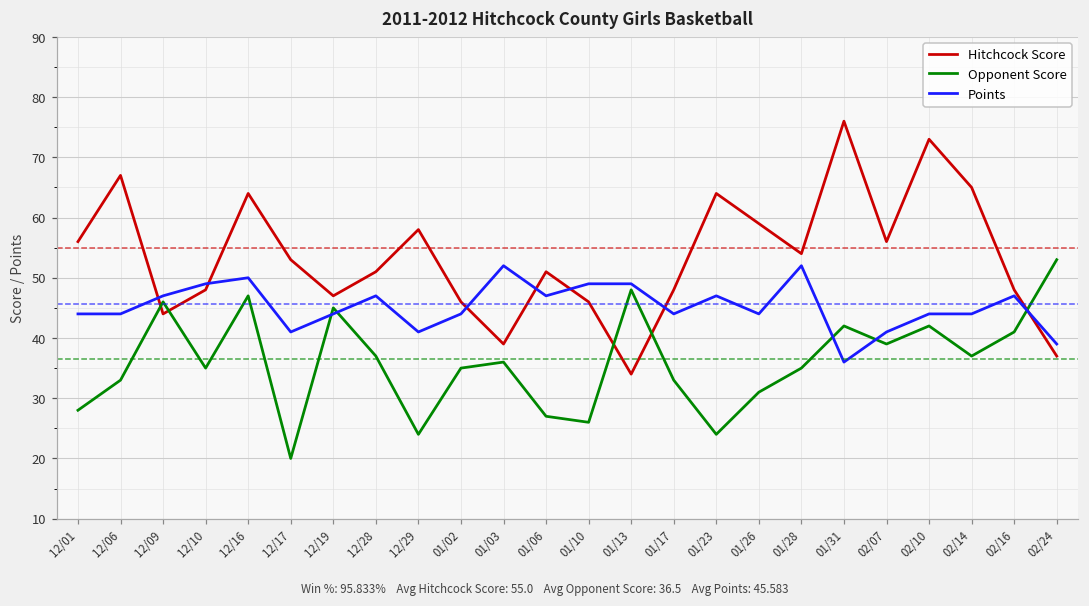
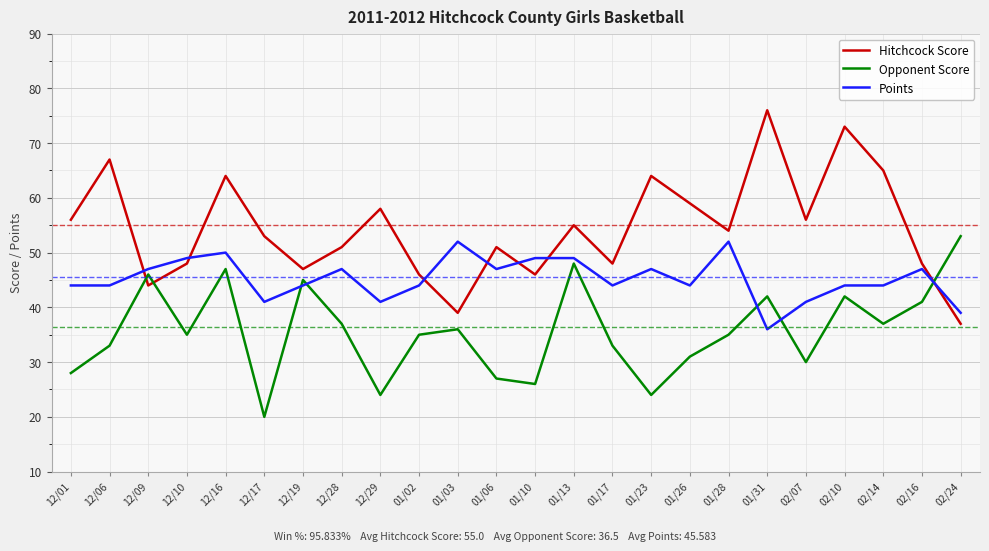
Hitchcock Score, 01/13: 34 -> 55
Opponent Score, 02/07: 39 -> 30
